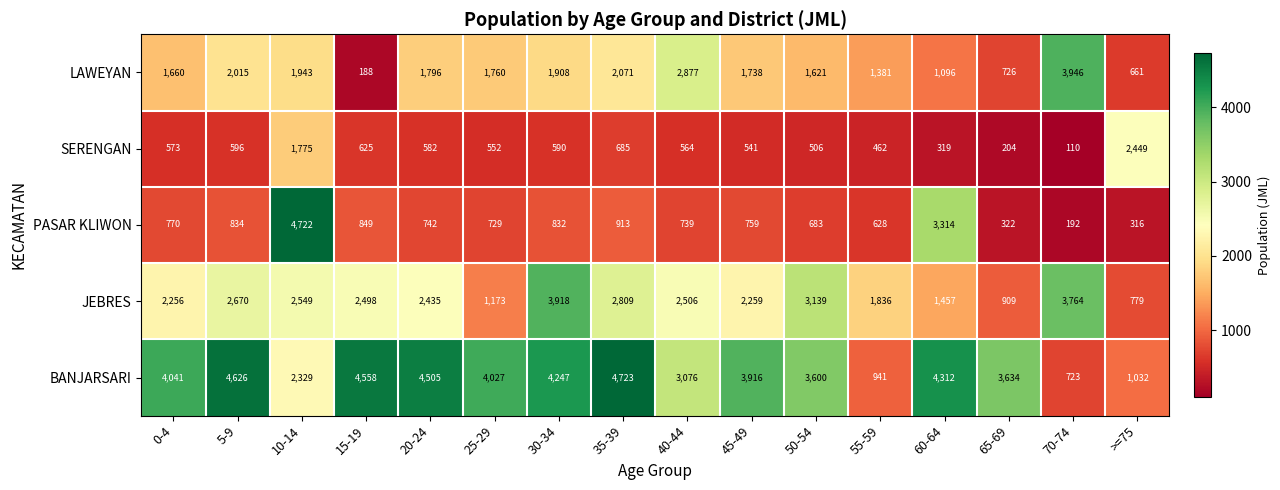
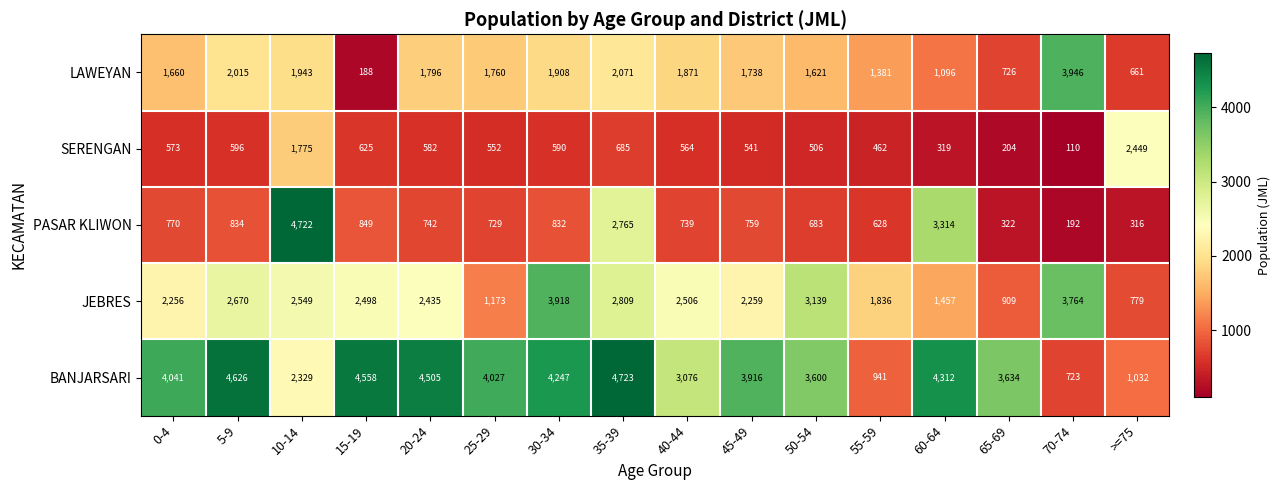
LAWEYAN, 40-44: 2,877 -> 1,871
PASAR KLIWON, 35-39: 913 -> 2,765
